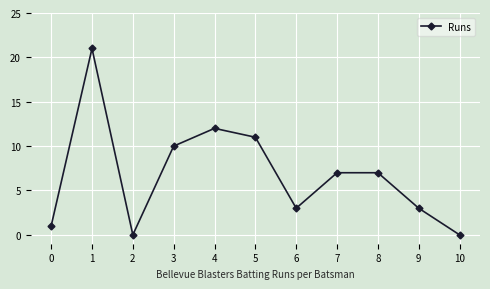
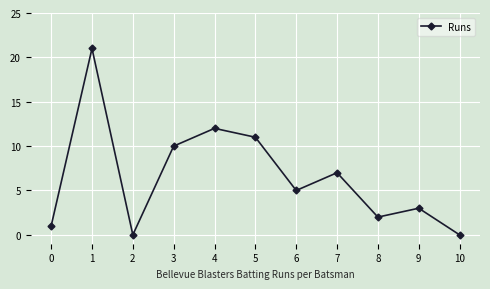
6: 3 -> 5
8: 7 -> 2
